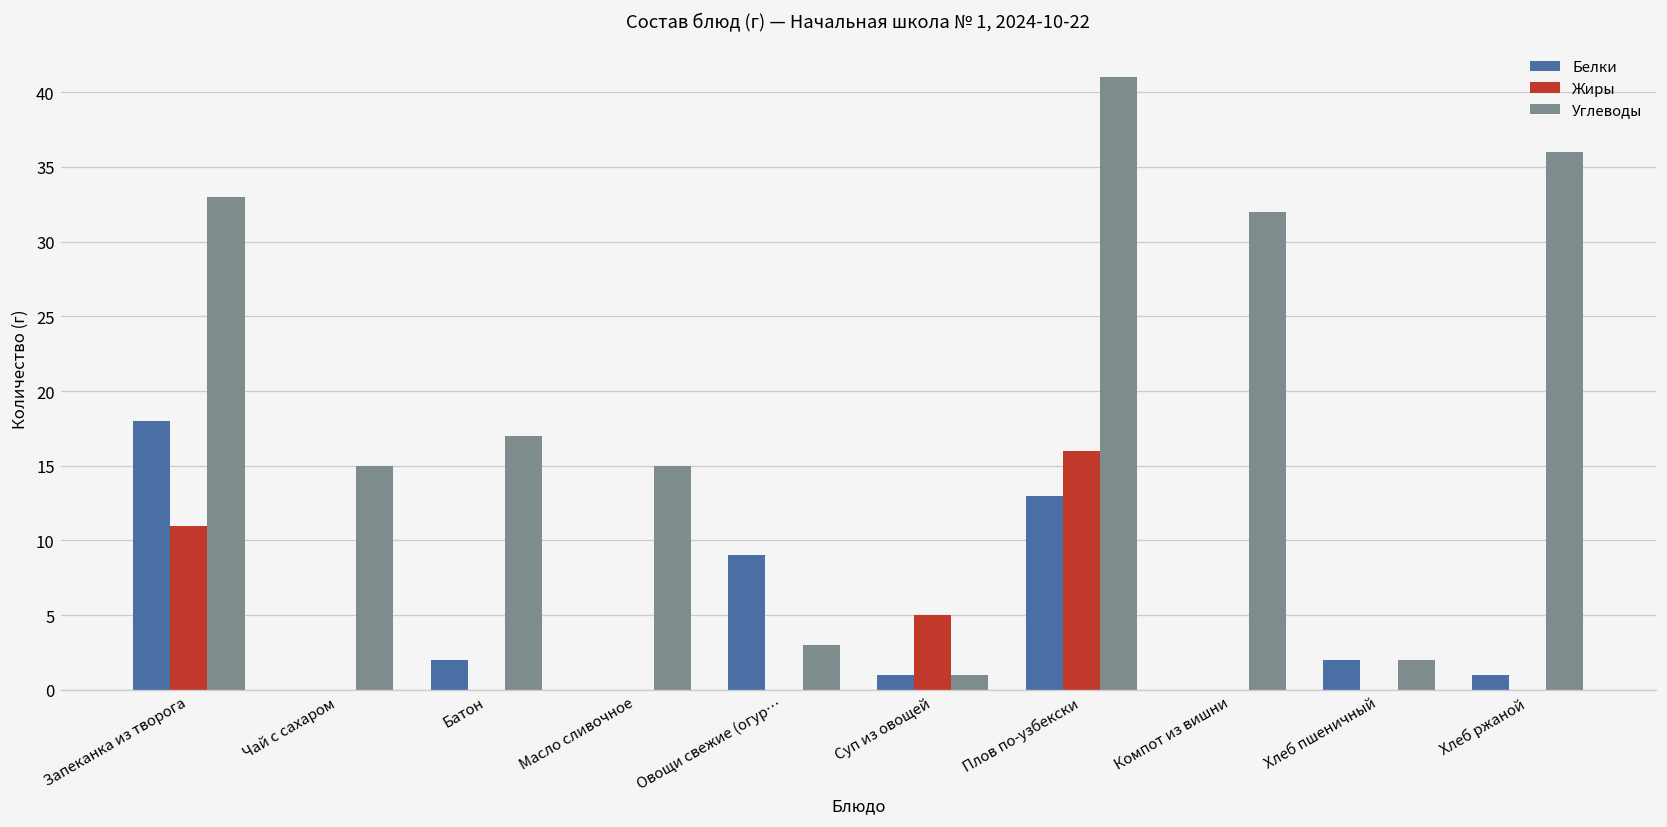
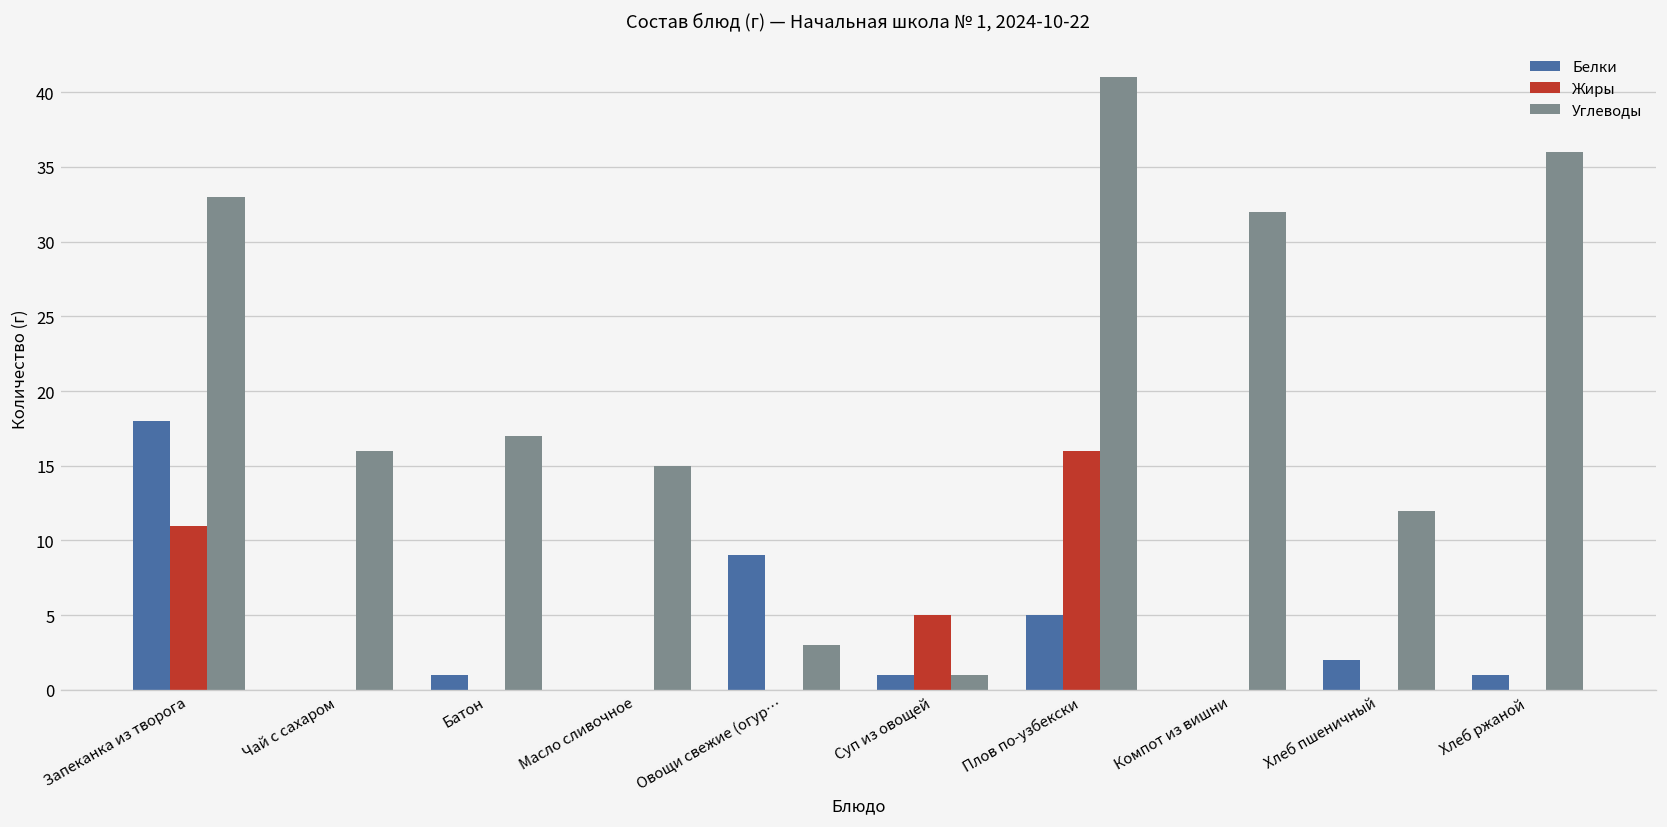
Углеводы, Чай с сахаром: 15 -> 16
Белки, Батон: 2 -> 1
Белки, Плов по-узбекски: 13 -> 5
Углеводы, Хлеб пшеничный: 2 -> 12
